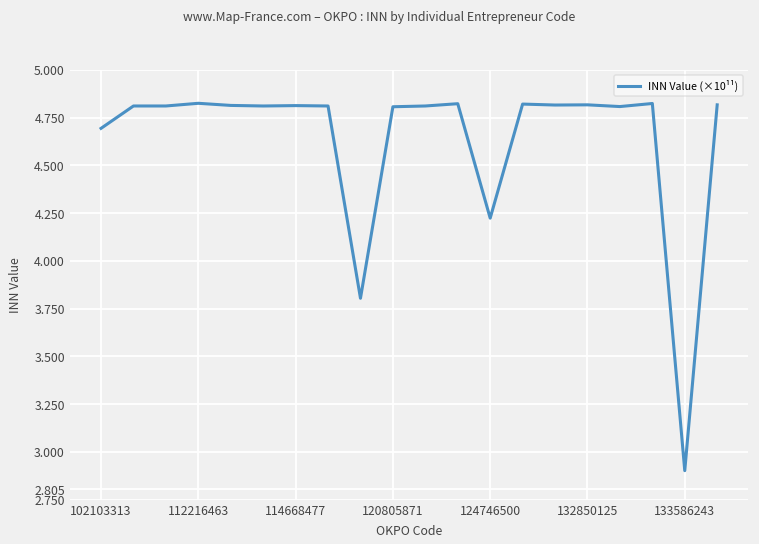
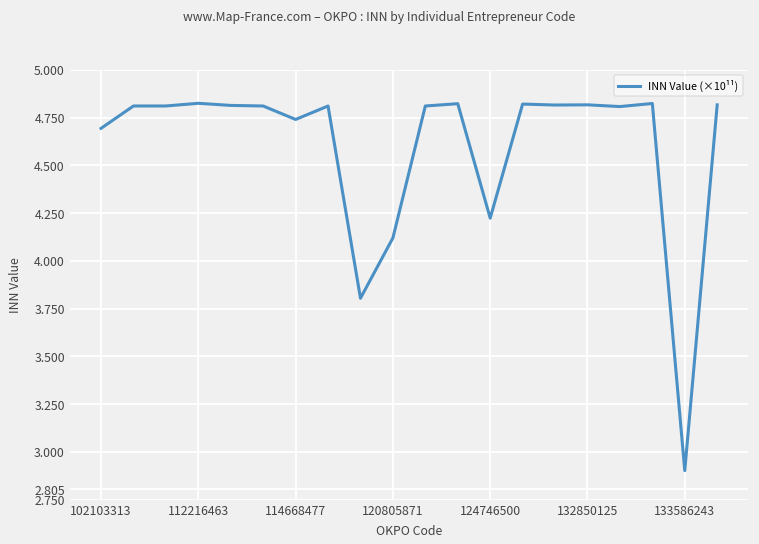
114668477: 4.81 -> 4.74
120805871: 4.81 -> 4.12
